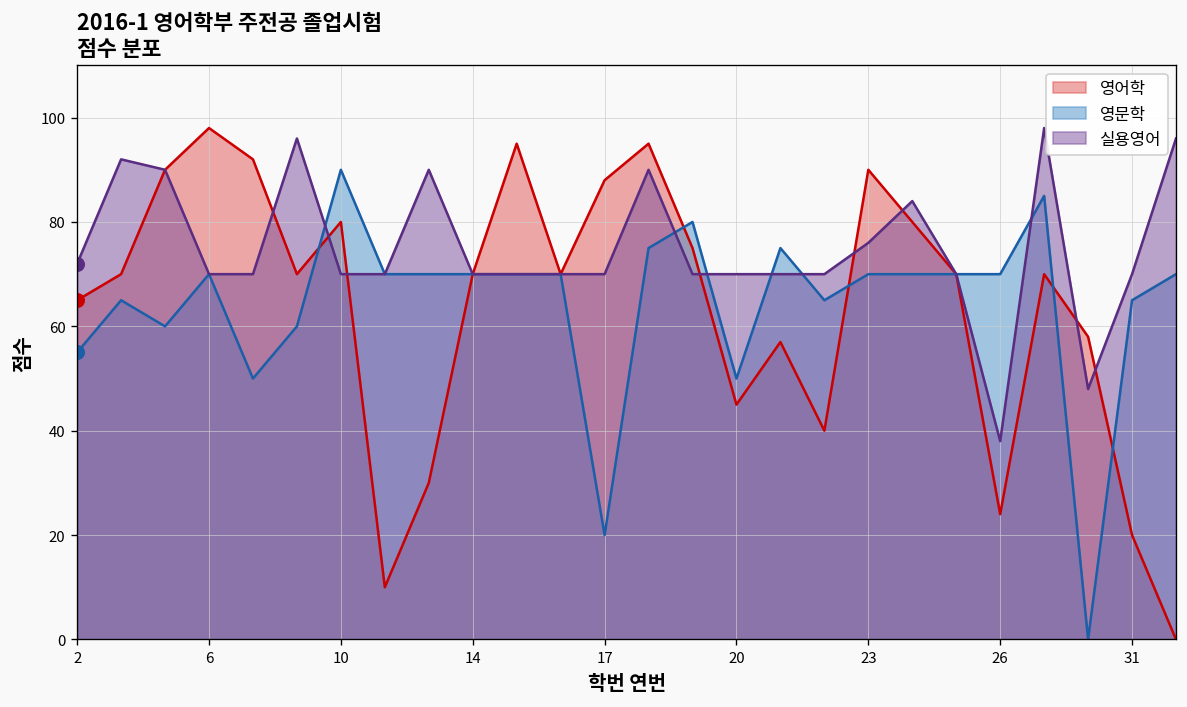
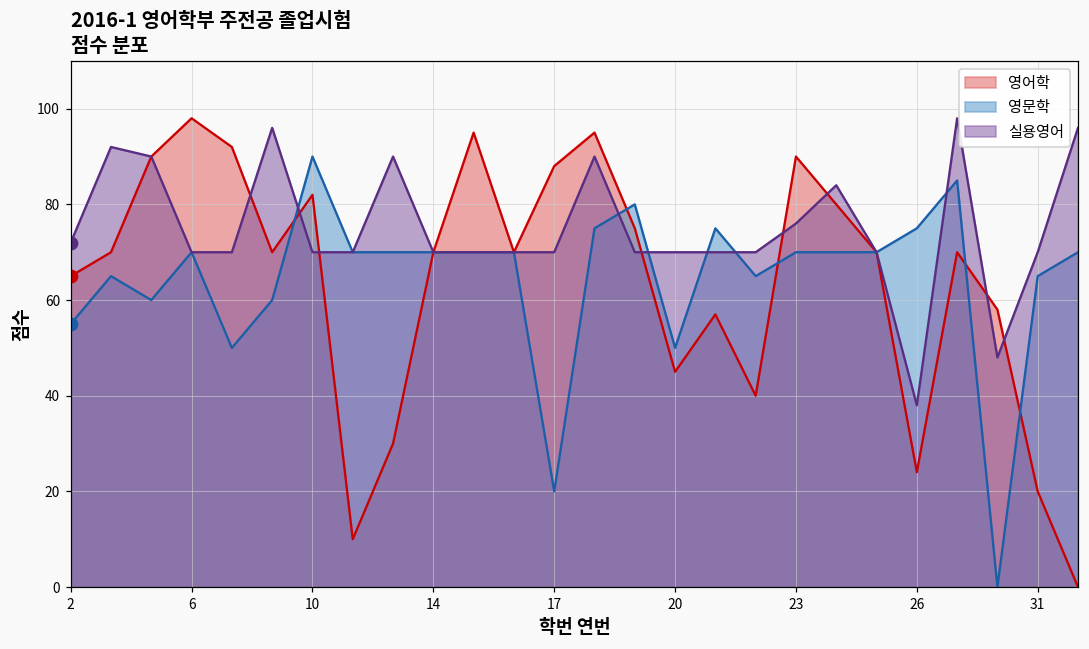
영어학, 10: 80 -> 82
영문학, 26: 70 -> 75
